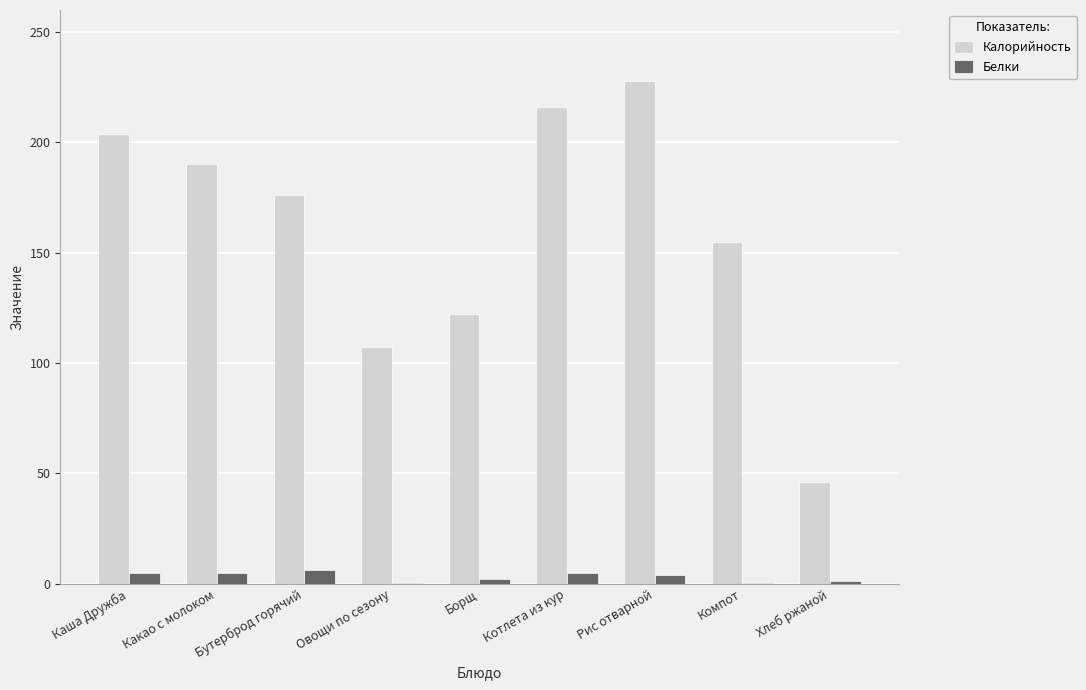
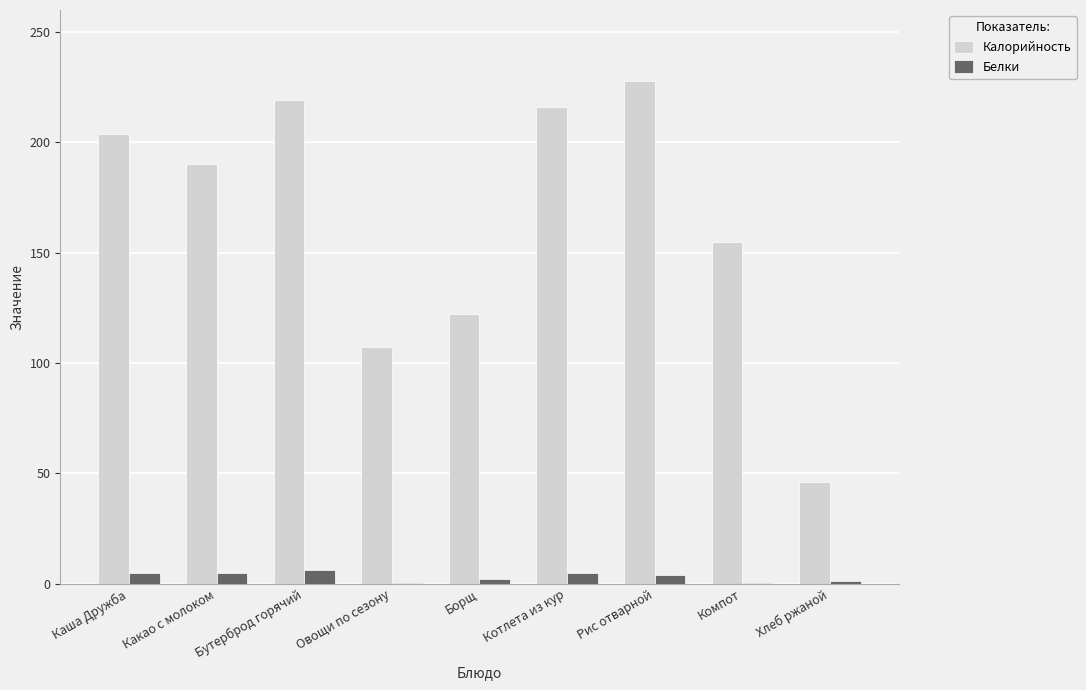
Калорийность, Бутерброд горячий: 176 -> 219
